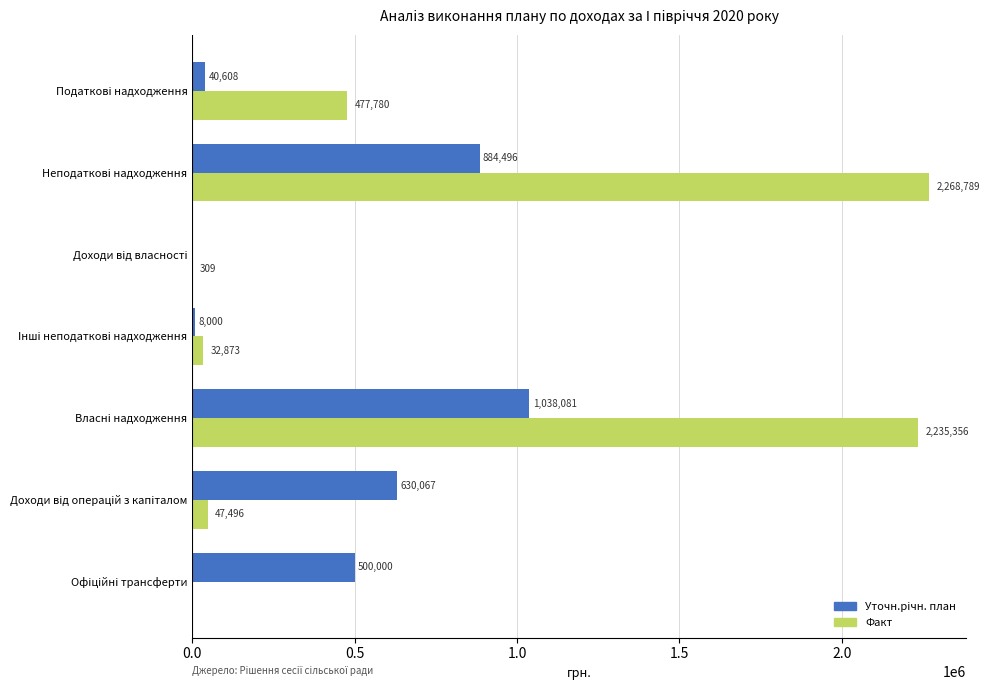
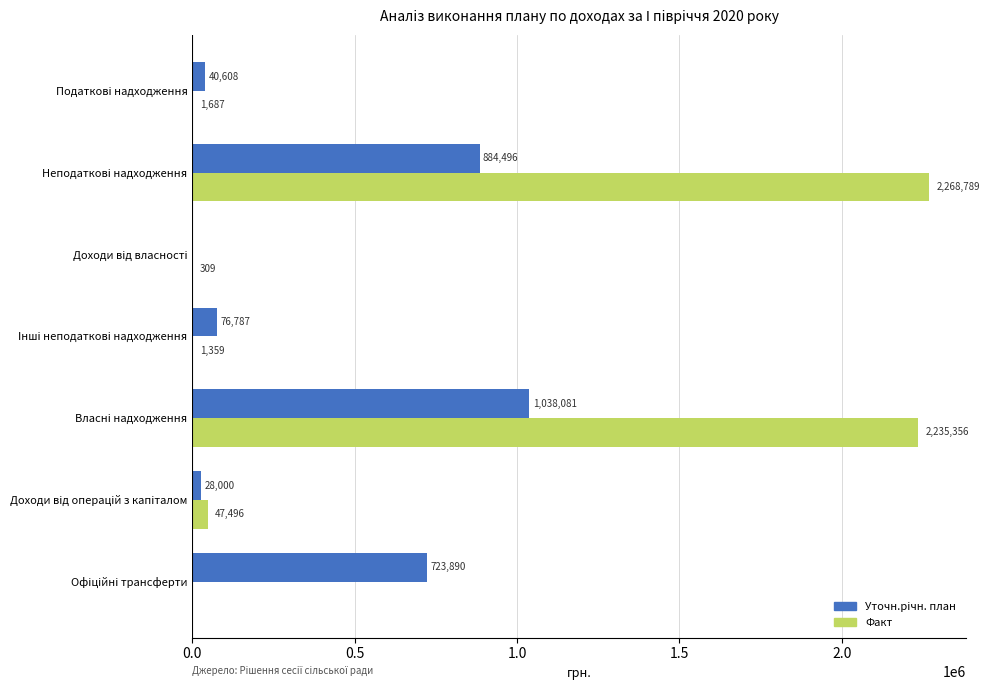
Факт, Податкові надходження: 477,780 -> 1,687
Уточн.річн. план, Інші неподаткові надходження: 8,000 -> 76,787
Факт, Інші неподаткові надходження: 32,873 -> 1,359
Уточн.річн. план, Доходи від операцій з капіталом: 630,067 -> 28,000
Уточн.річн. план, Офіційні трансферти: 500,000 -> 723,890
